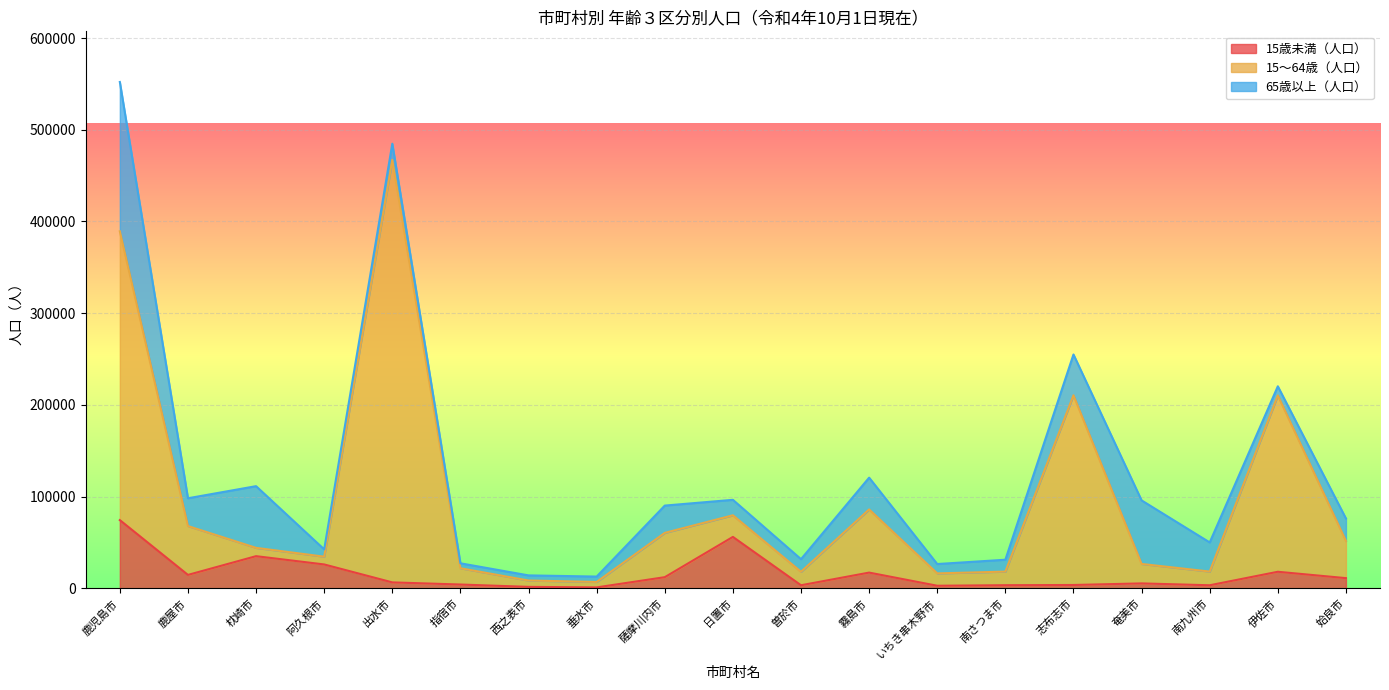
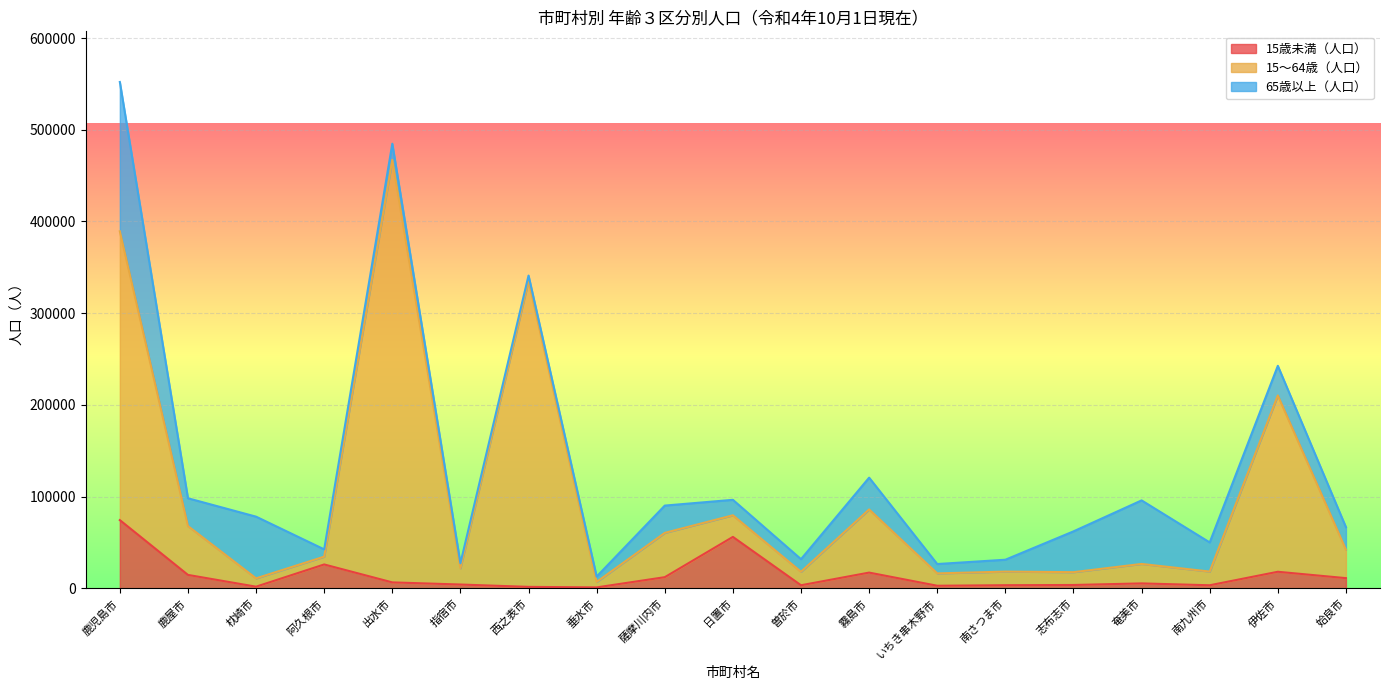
15歳未満（人口）, 枕崎市: 40000 -> 0
15～64歳（人口）, 西之表市: 10000 -> 330000
15～64歳（人口）, 志布志市: 210000 -> 10000
65歳以上（人口）, 伊佐市: 10000 -> 30000
15～64歳（人口）, 姶良市: 40000 -> 30000
